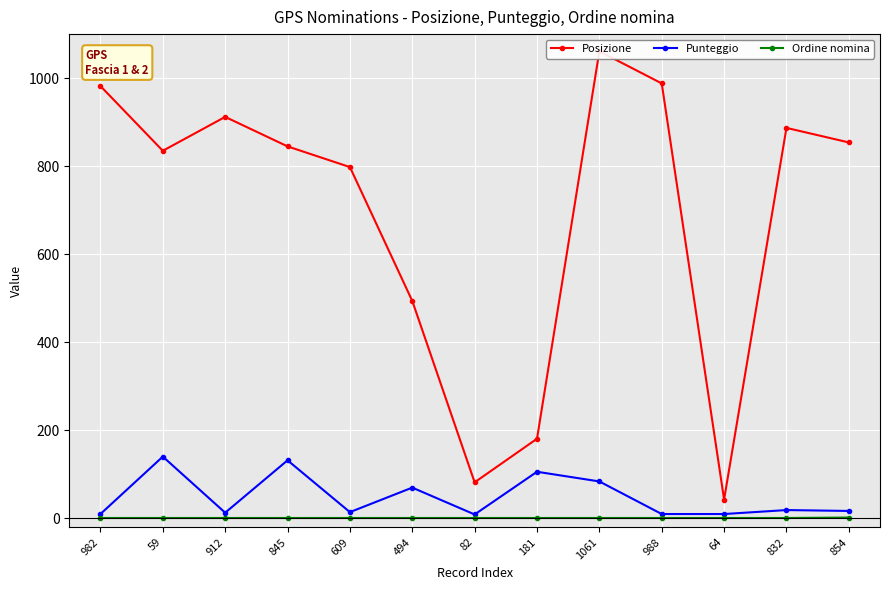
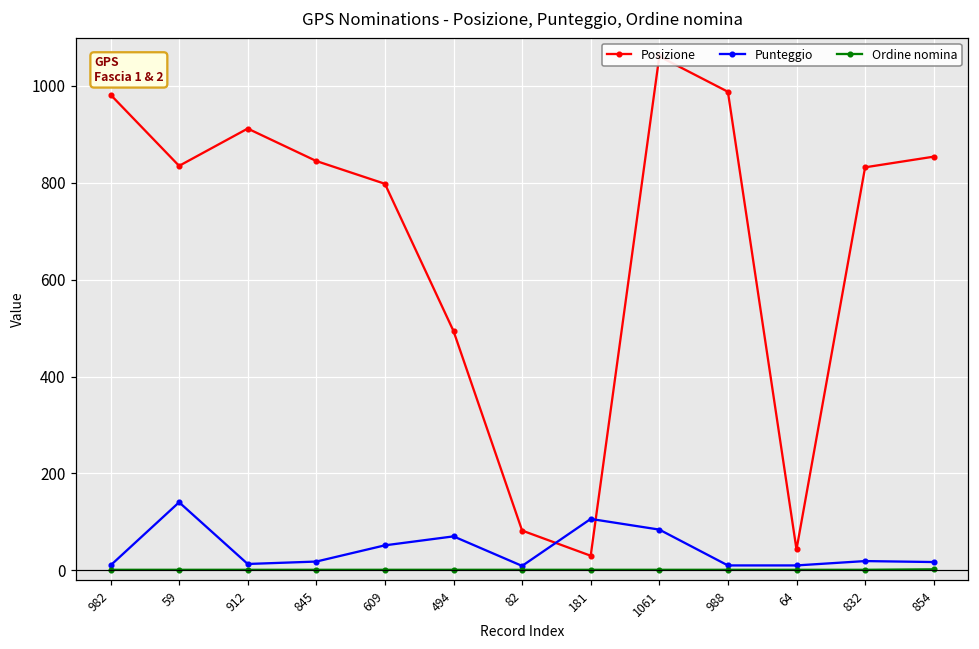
Punteggio, 845: 130 -> 20
Punteggio, 609: 10 -> 50
Posizione, 181: 180 -> 30
Posizione, 832: 890 -> 830
